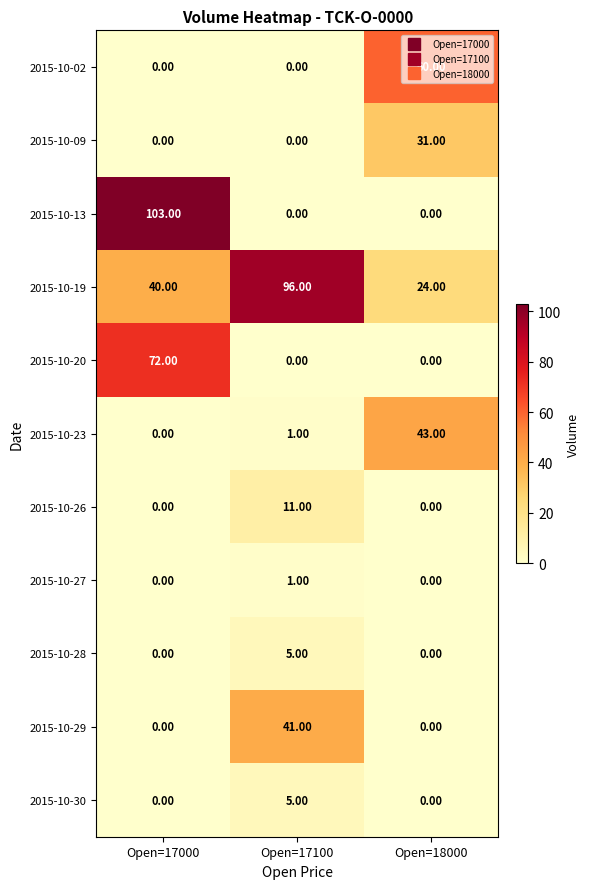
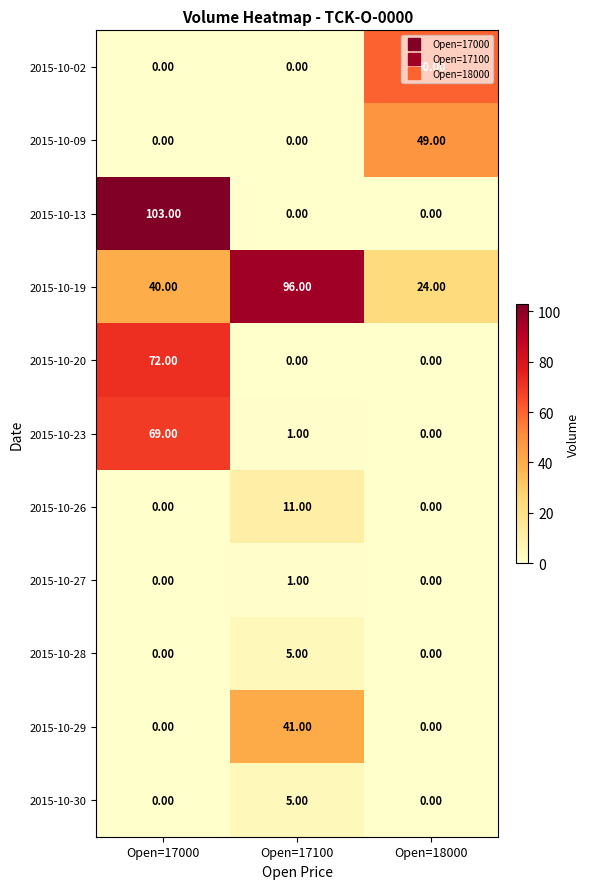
2015-10-09, Open=18000: 31.00 -> 49.00
2015-10-23, Open=17000: 0.00 -> 69.00
2015-10-23, Open=18000: 43.00 -> 0.00
